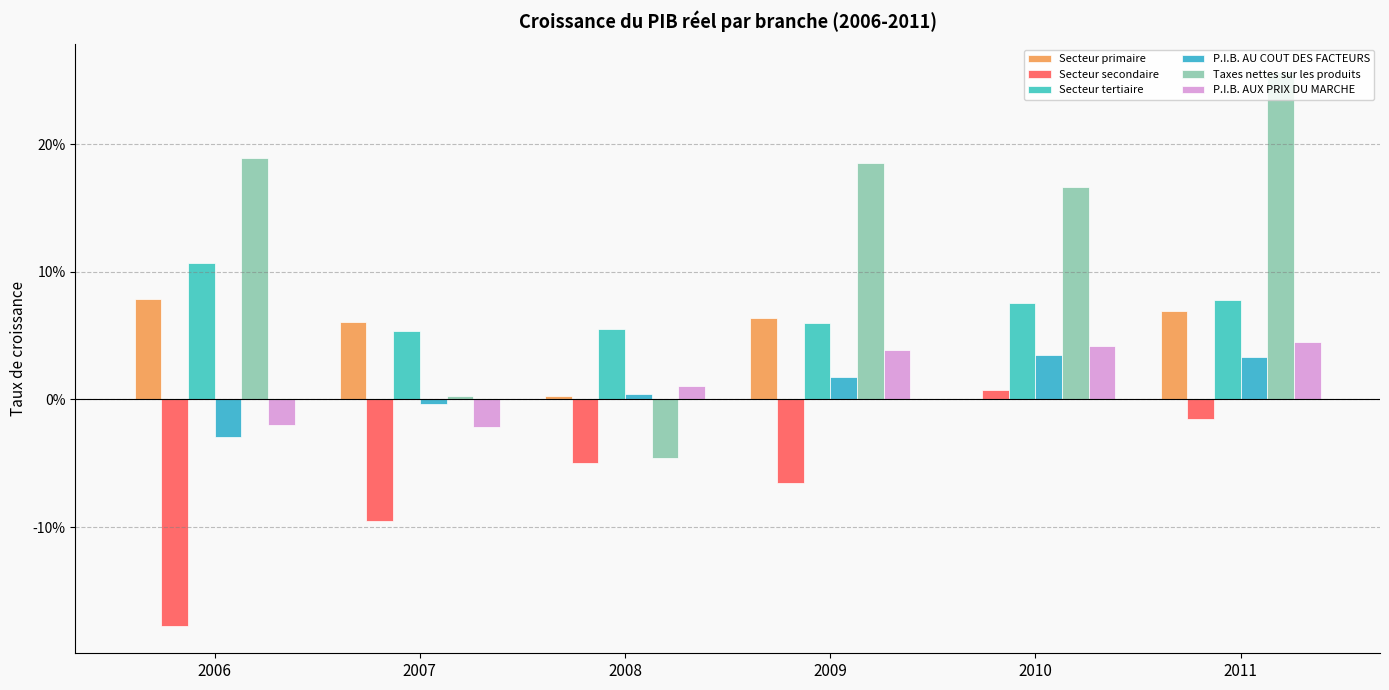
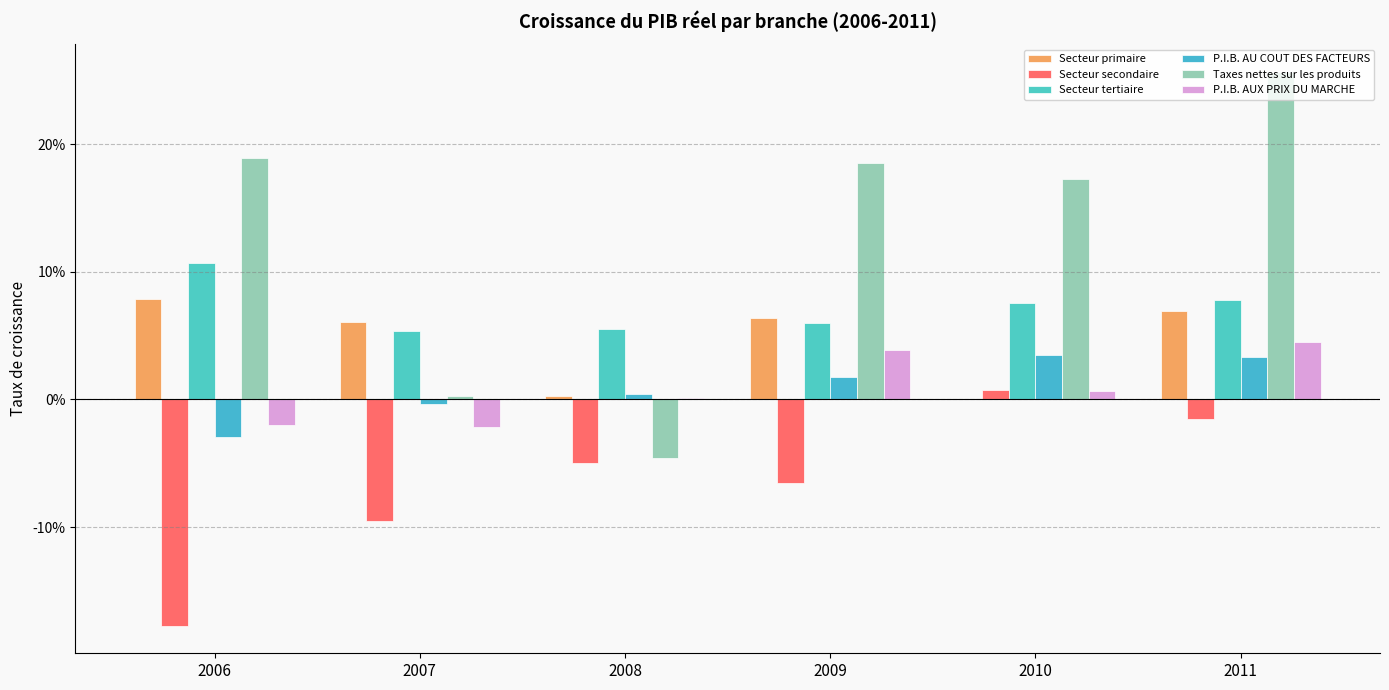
P.I.B. AUX PRIX DU MARCHE, 2008: 1.0% -> 0.1%
Taxes nettes sur les produits, 2010: 16.6% -> 17.3%
P.I.B. AUX PRIX DU MARCHE, 2010: 4.2% -> 0.7%
